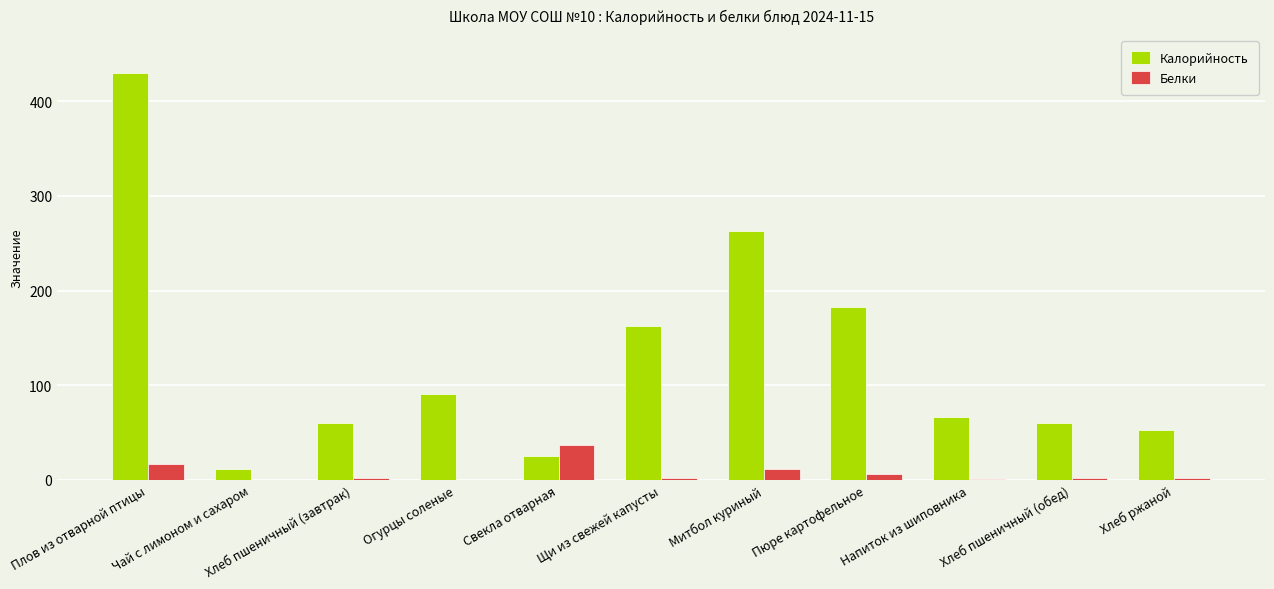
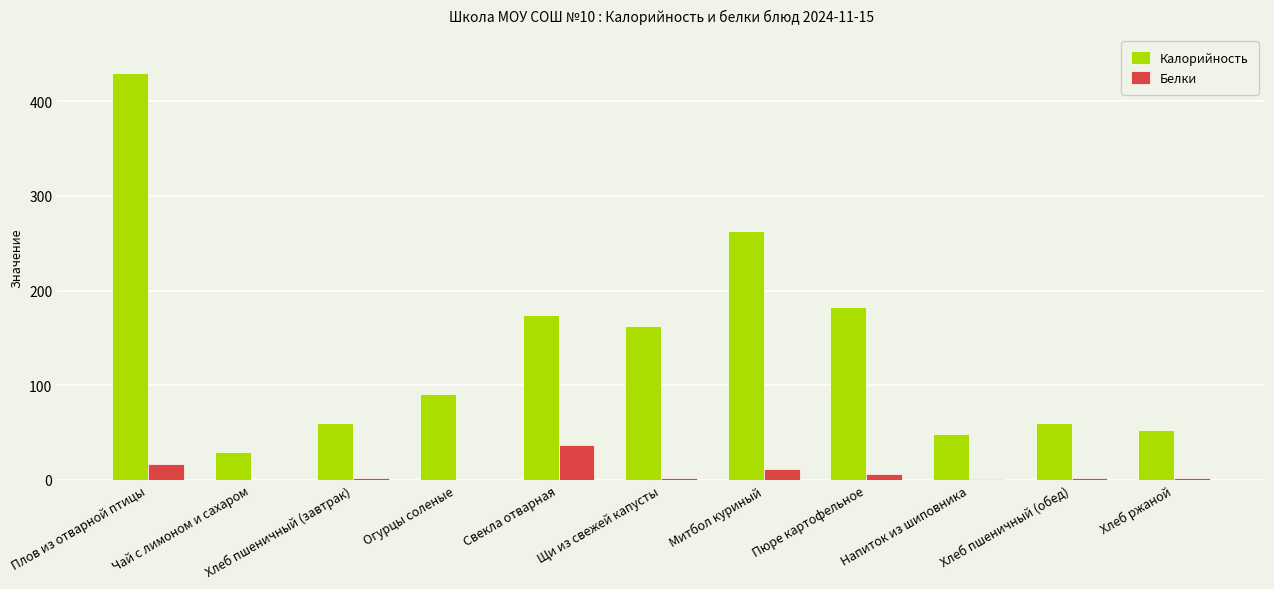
Калорийность, Чай с лимоном и сахаром: 10 -> 30
Калорийность, Свекла отварная: 30 -> 170
Калорийность, Напиток из шиповника: 70 -> 50
